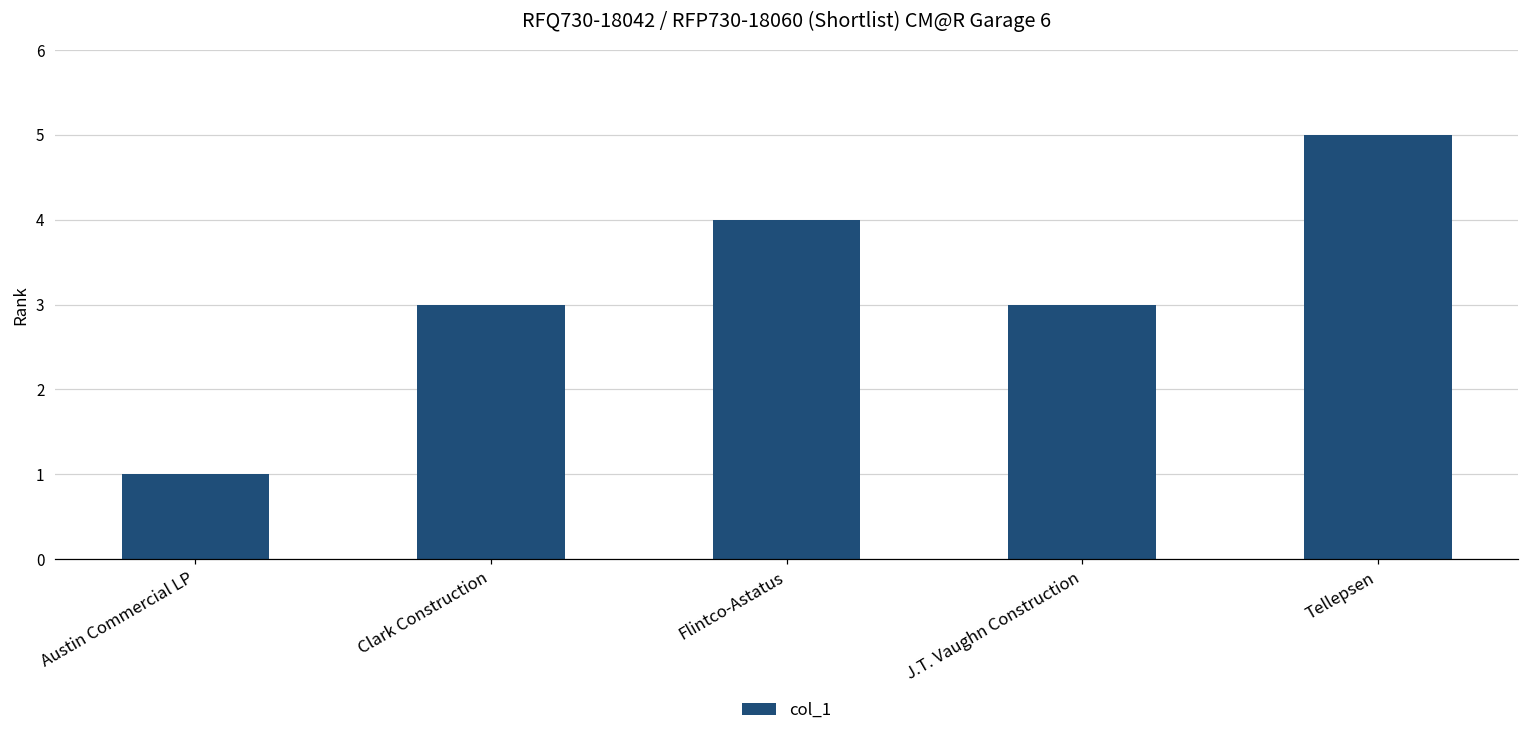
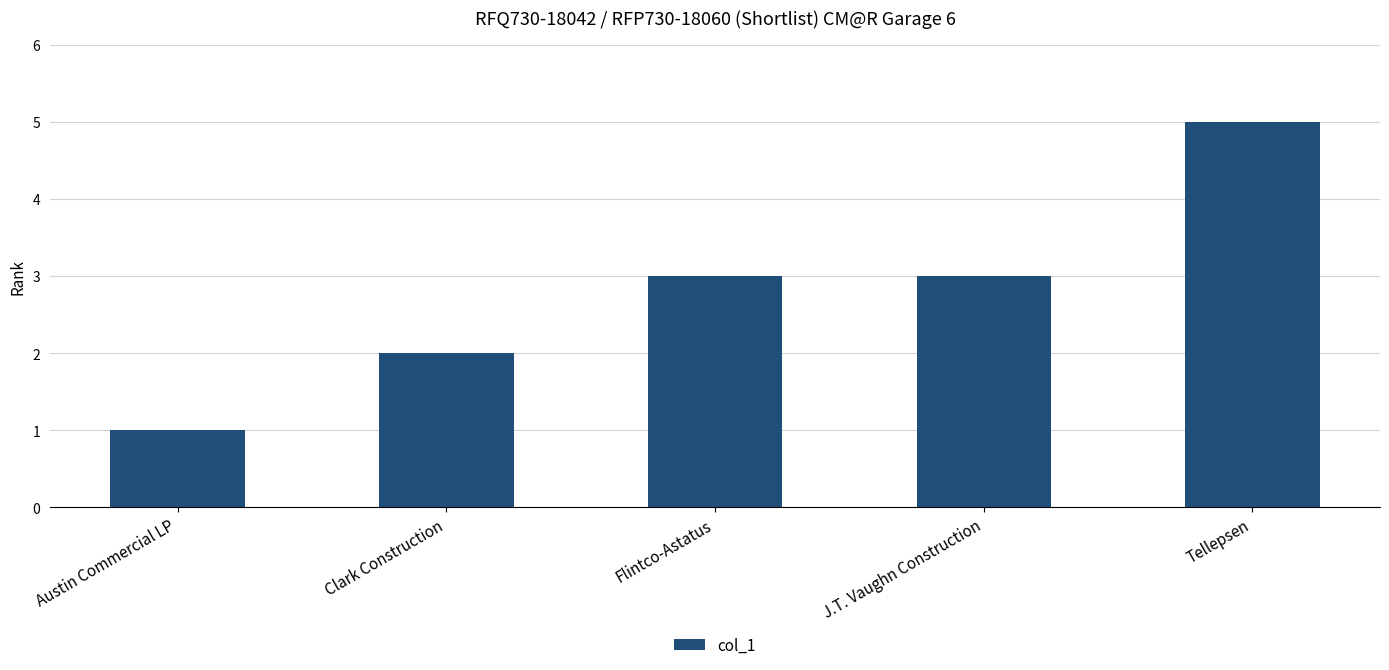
Clark Construction: 3 -> 2
Flintco-Astatus: 4 -> 3
